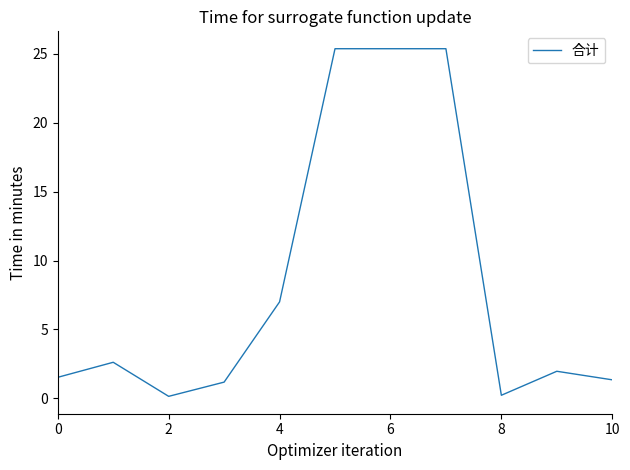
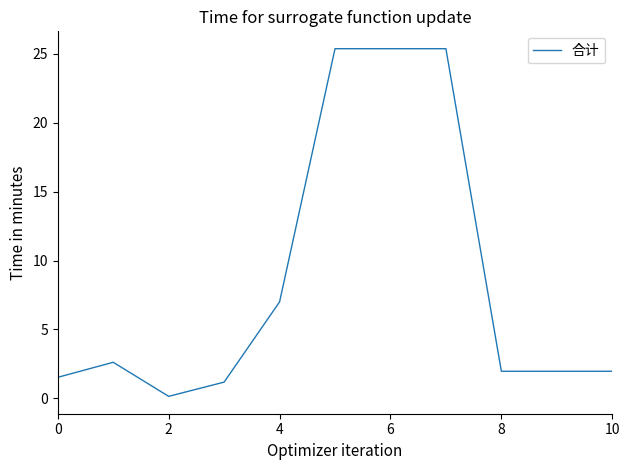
8: 0.2 -> 2.0
10: 1.3 -> 2.0
